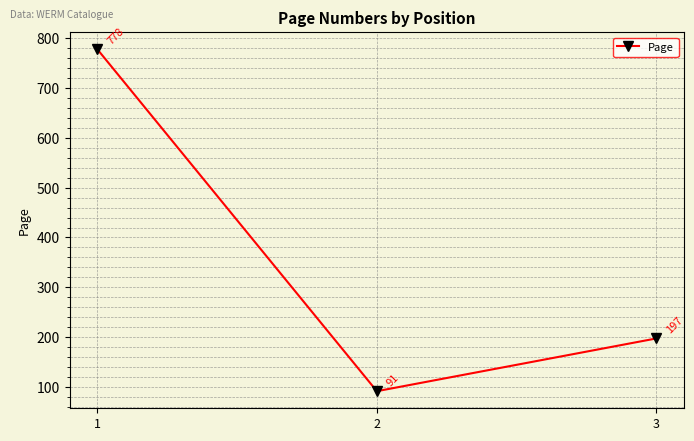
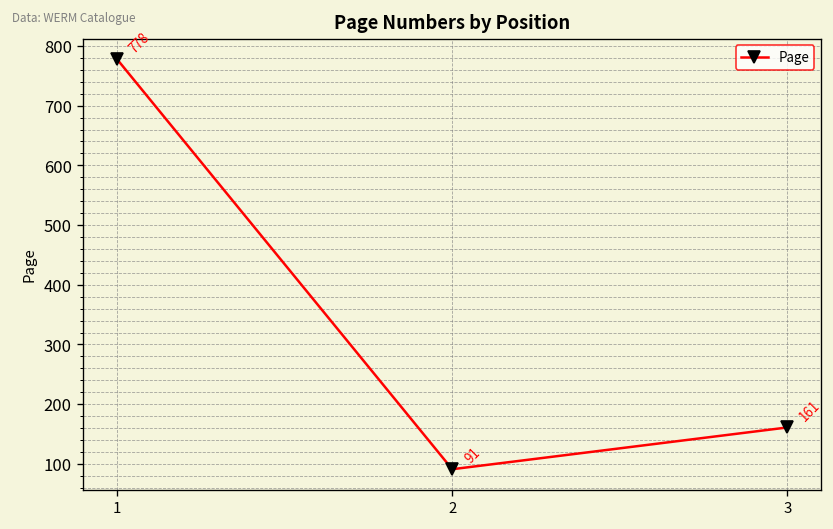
3: 197 -> 161
